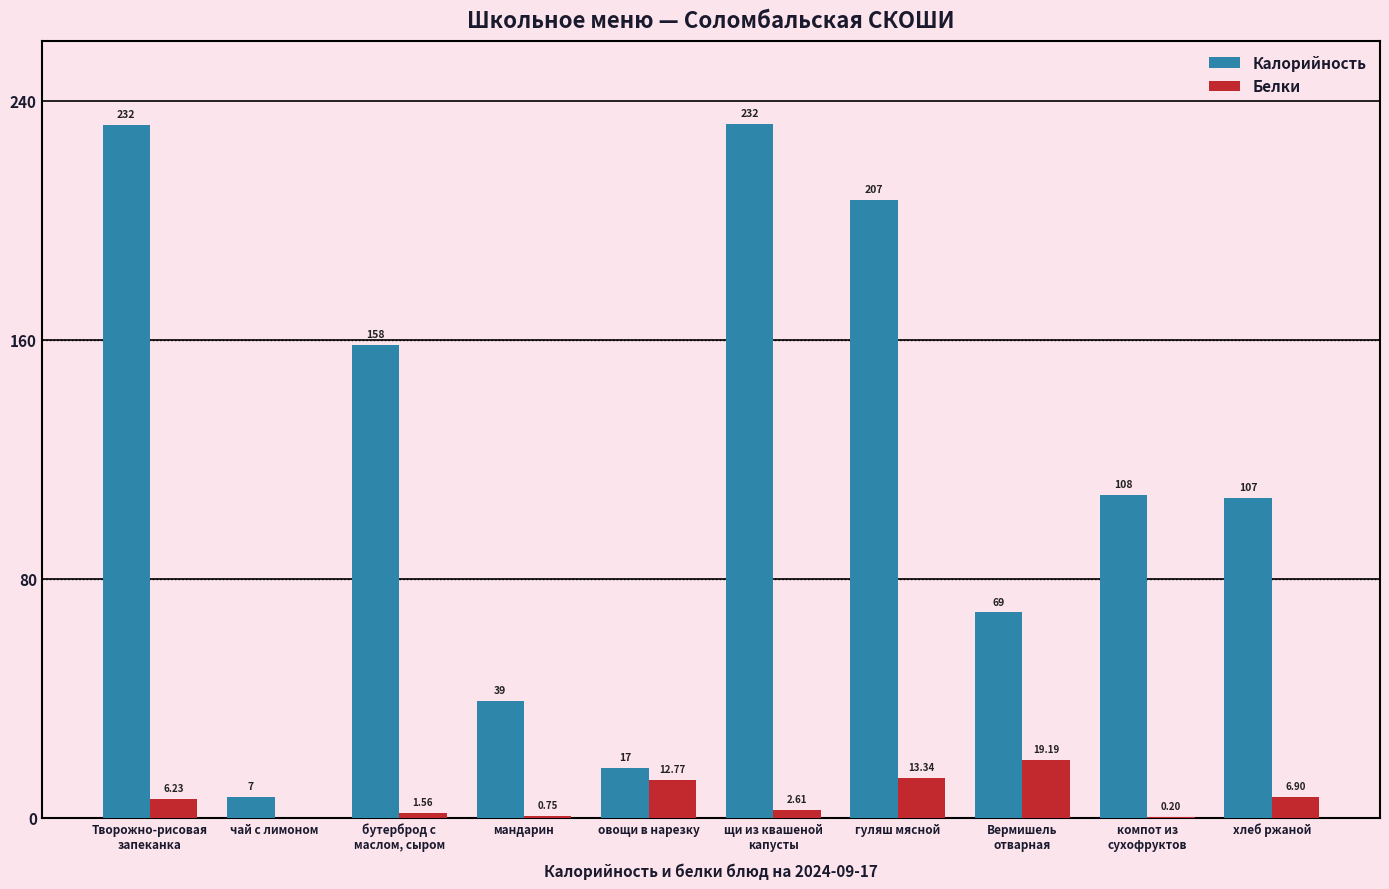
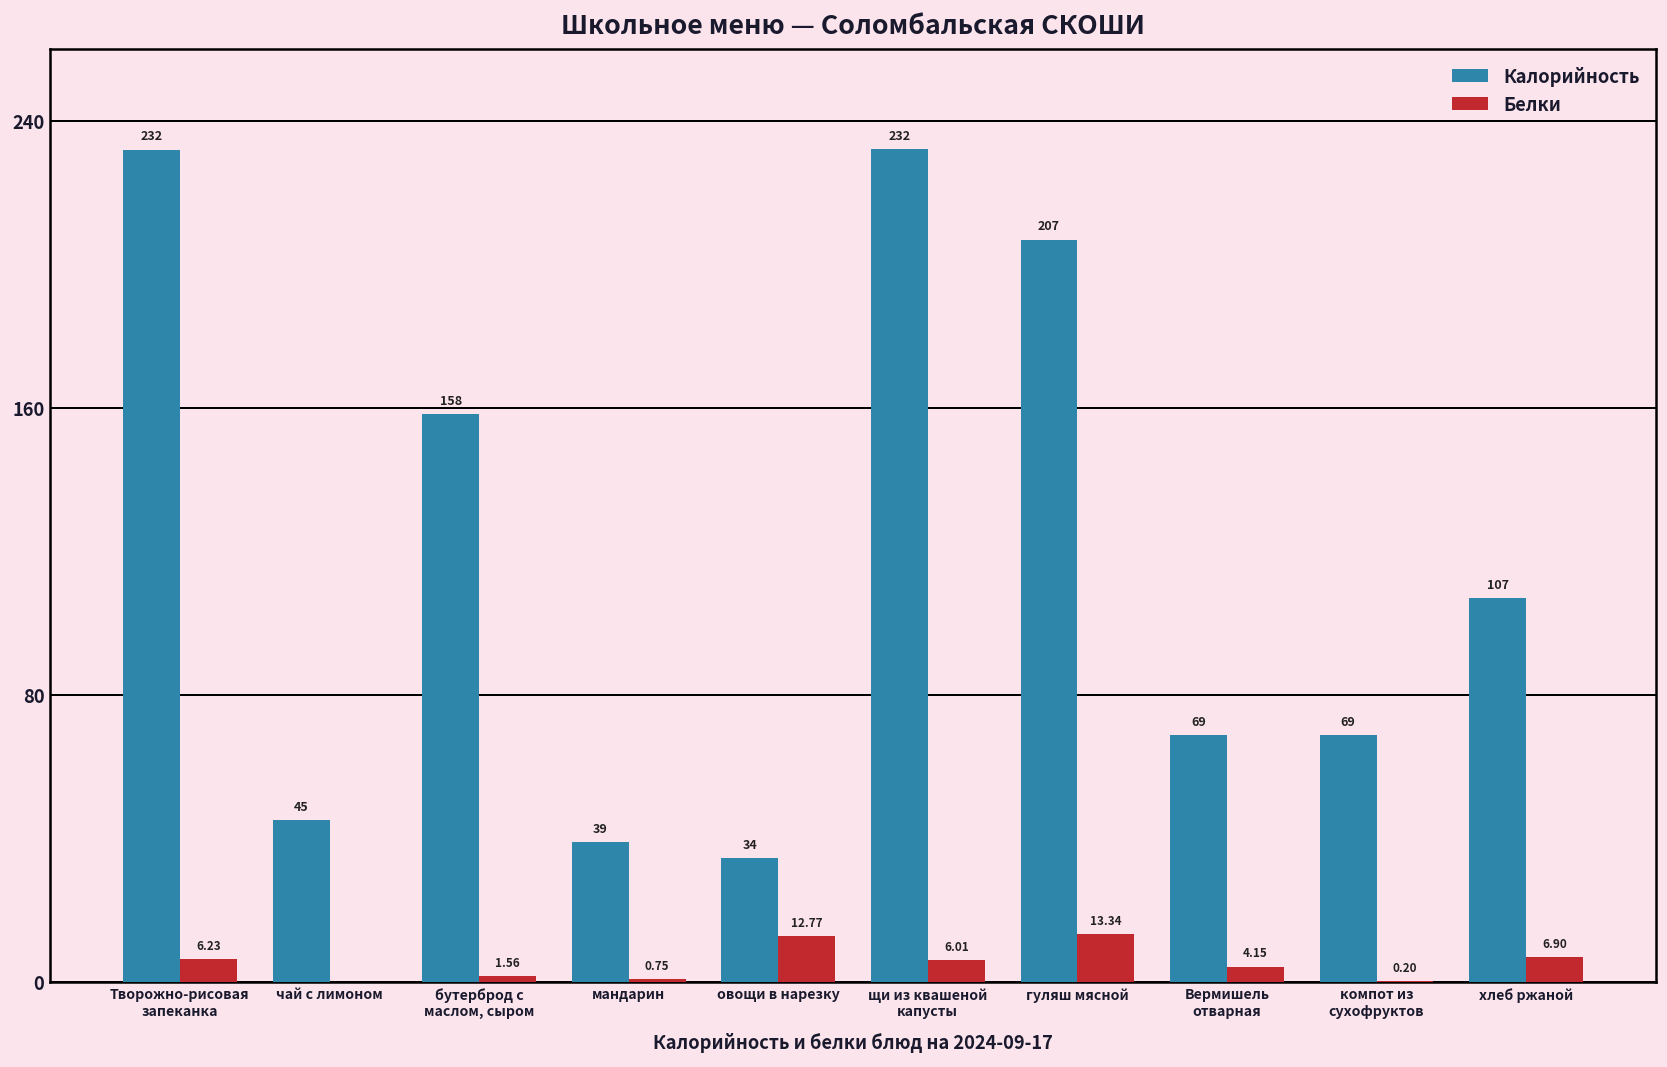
Калорийность, чай с лимоном: 7 -> 45
Калорийность, овощи в нарезку: 17 -> 34
Белки, щи из квашеной капусты: 2.61 -> 6.01
Белки, Вермишель отварная: 19.19 -> 4.15
Калорийность, компот из сухофруктов: 108 -> 69
